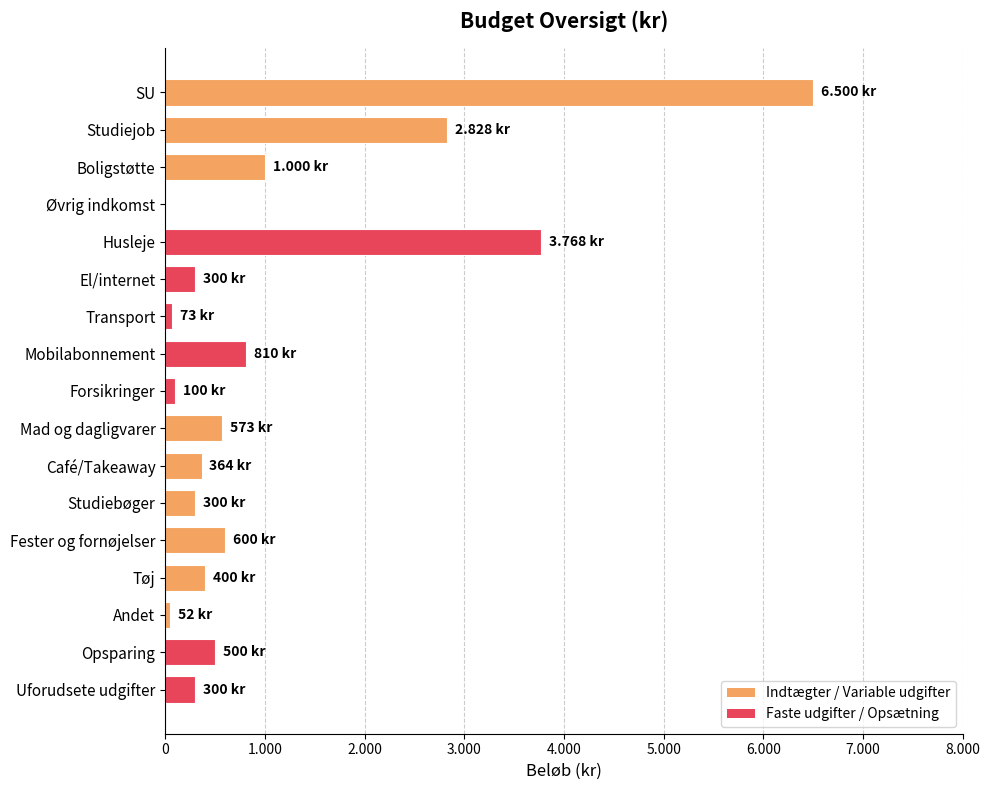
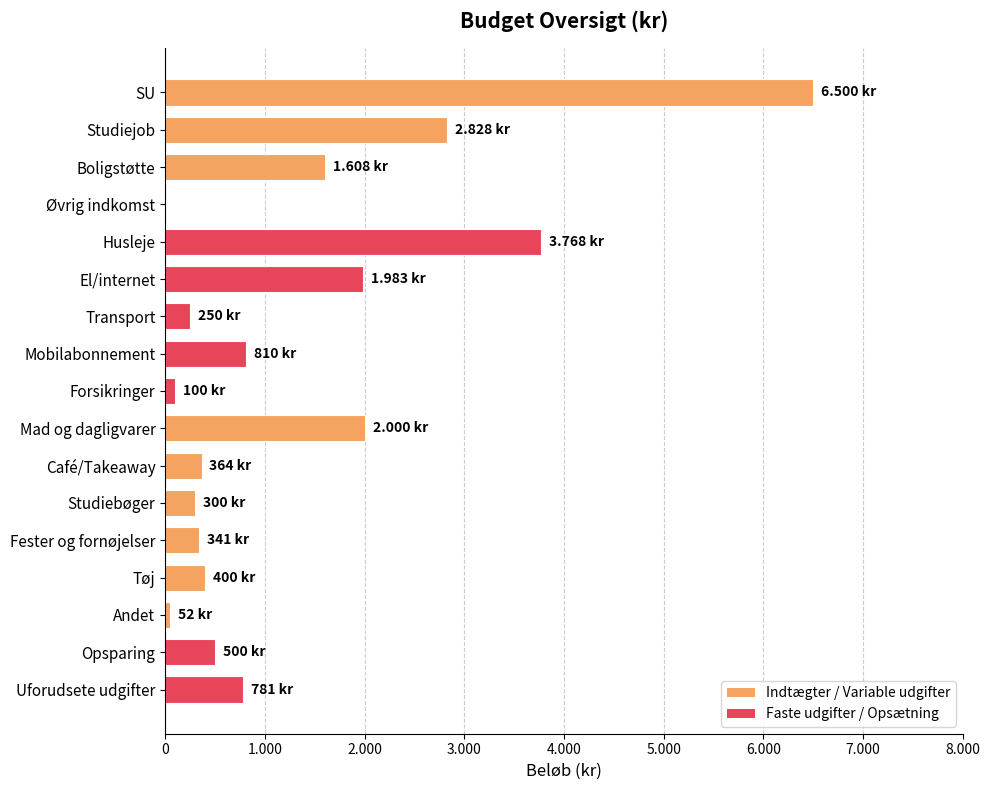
Boligstøtte: 1.000 -> 1.608
El/internet: 300 -> 1.983
Transport: 73 -> 250
Mad og dagligvarer: 573 -> 2.000
Fester og fornøjelser: 600 -> 341
Uforudsete udgifter: 300 -> 781
